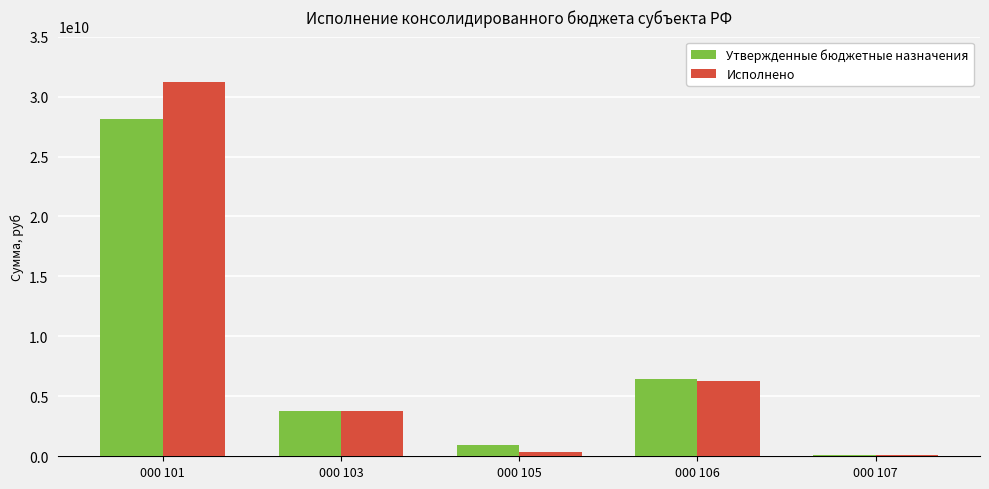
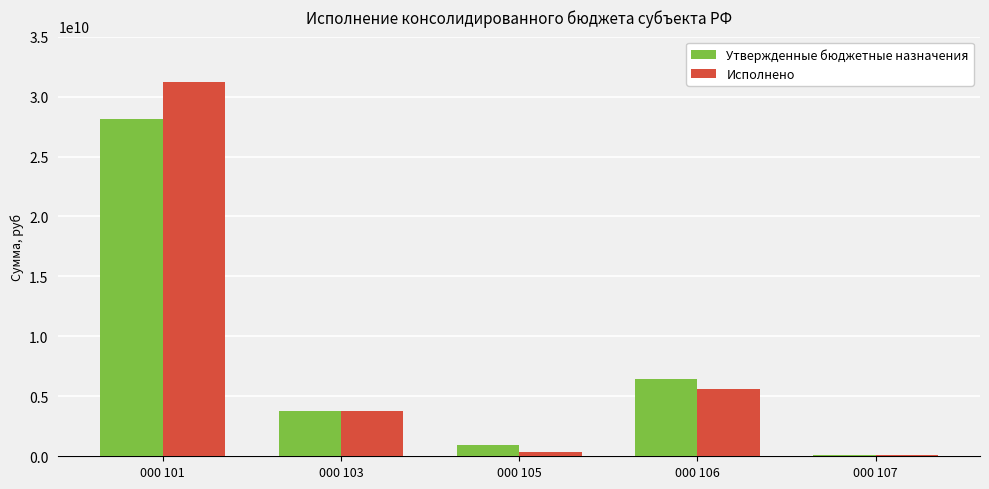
Исполнено, 000 106: 6300000000 -> 5600000000
